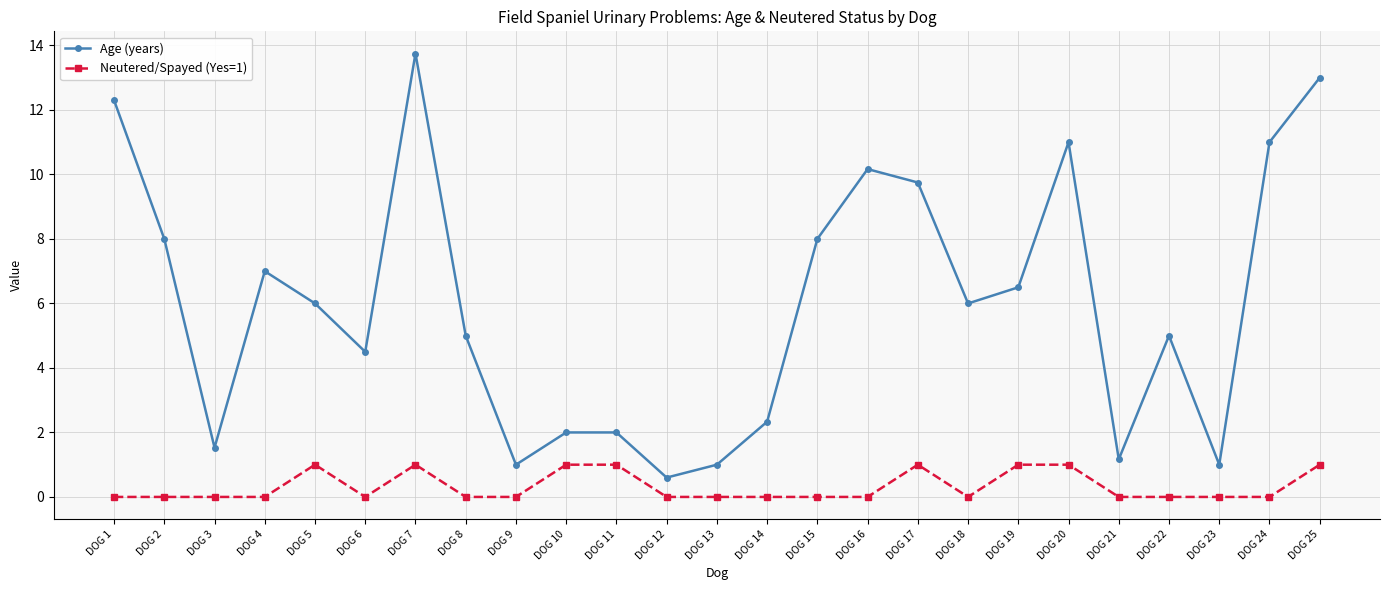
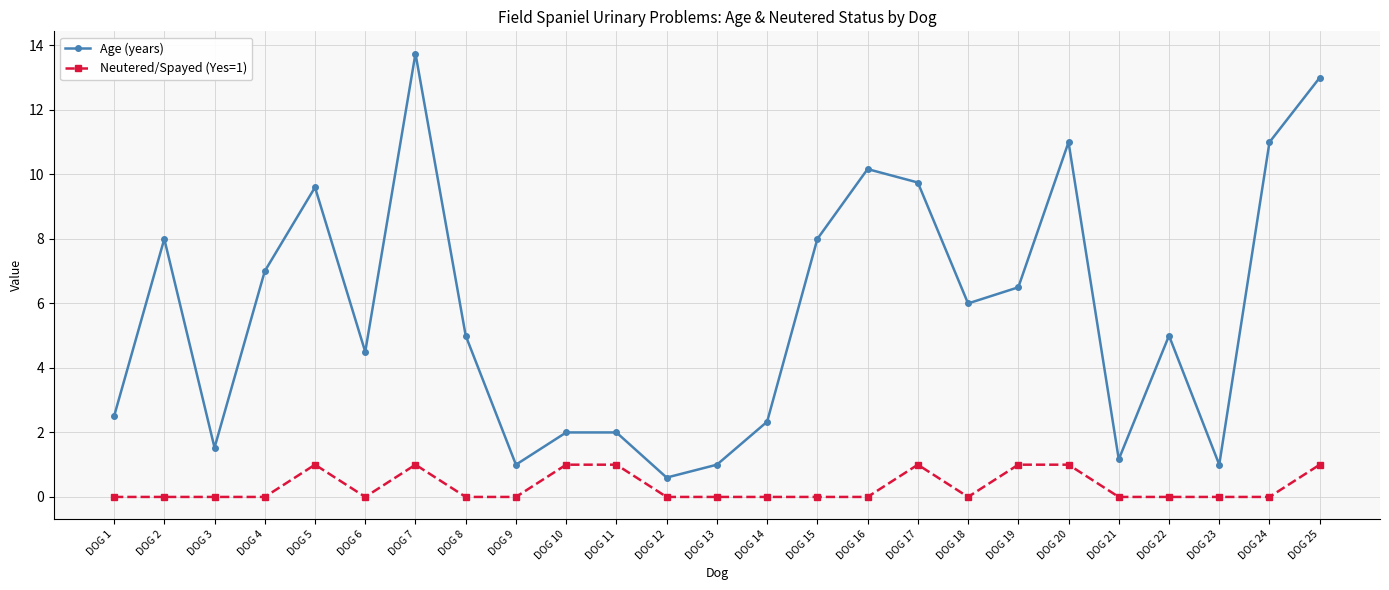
Age (years), DOG 1: 12.3 -> 2.5
Age (years), DOG 5: 6.0 -> 9.6
